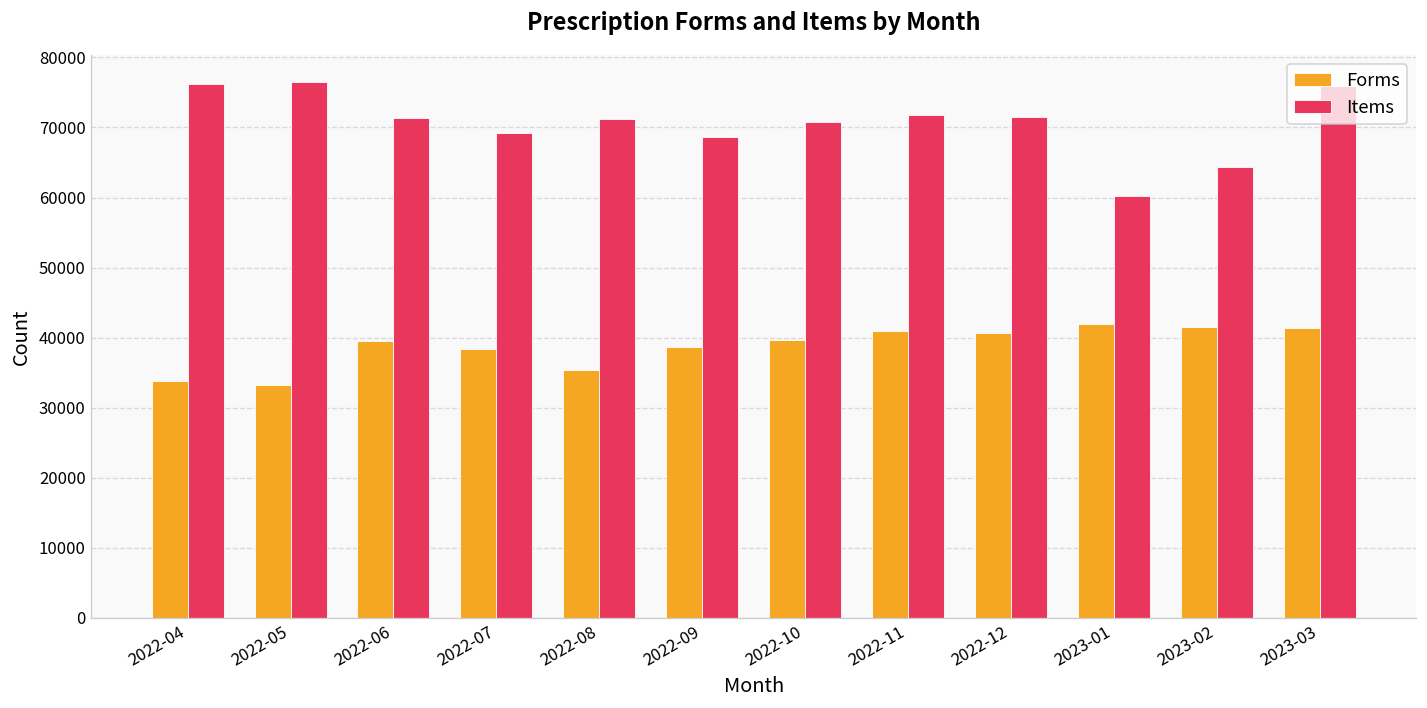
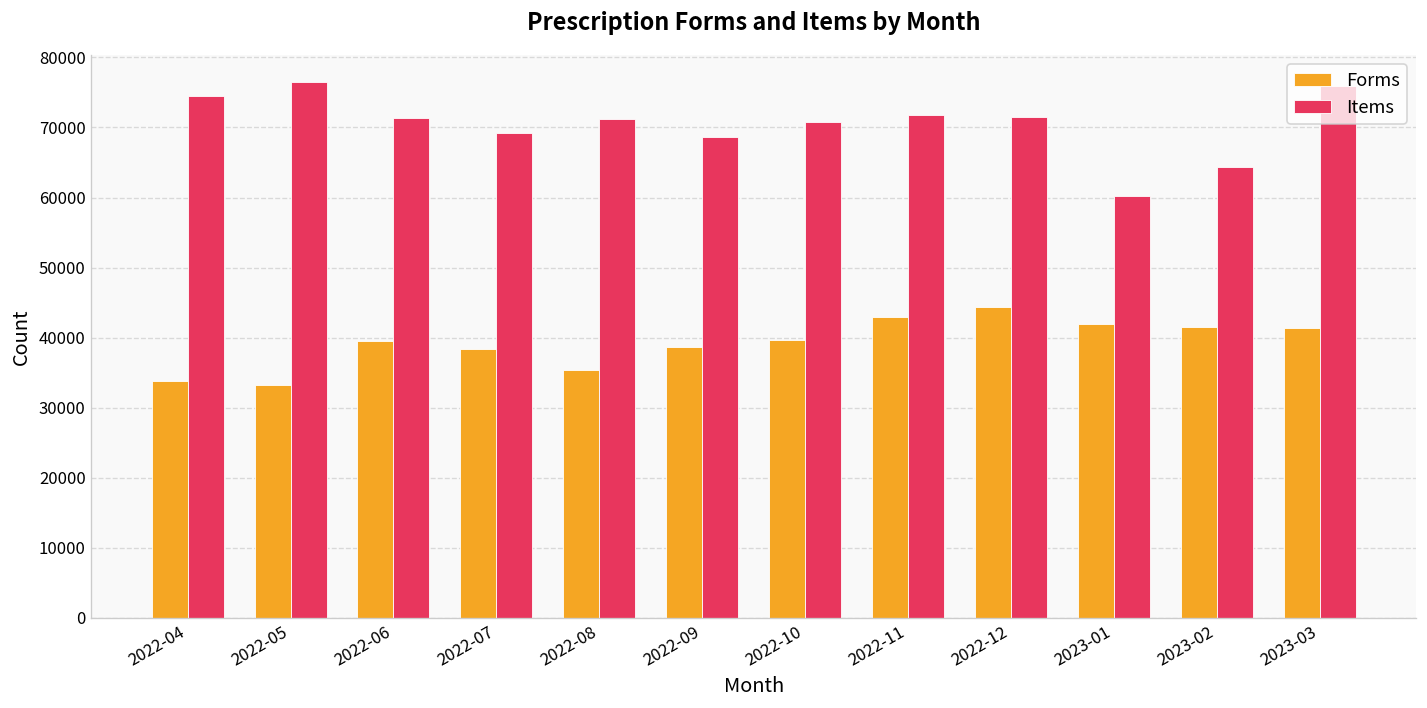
Items, 2022-04: 76000 -> 74000
Forms, 2022-11: 41000 -> 43000
Forms, 2022-12: 41000 -> 44000
